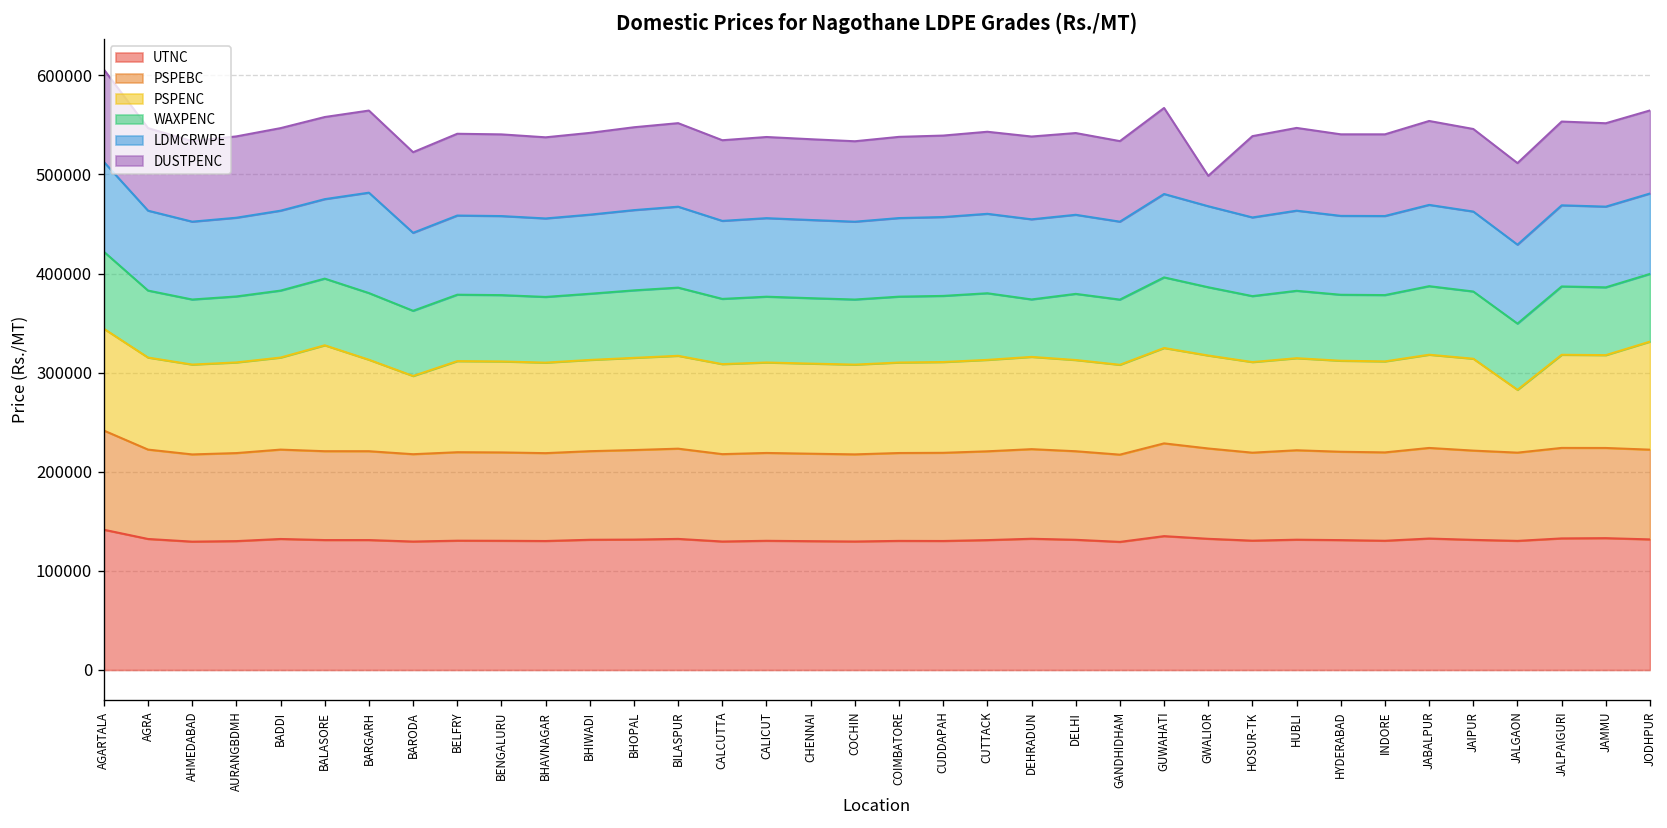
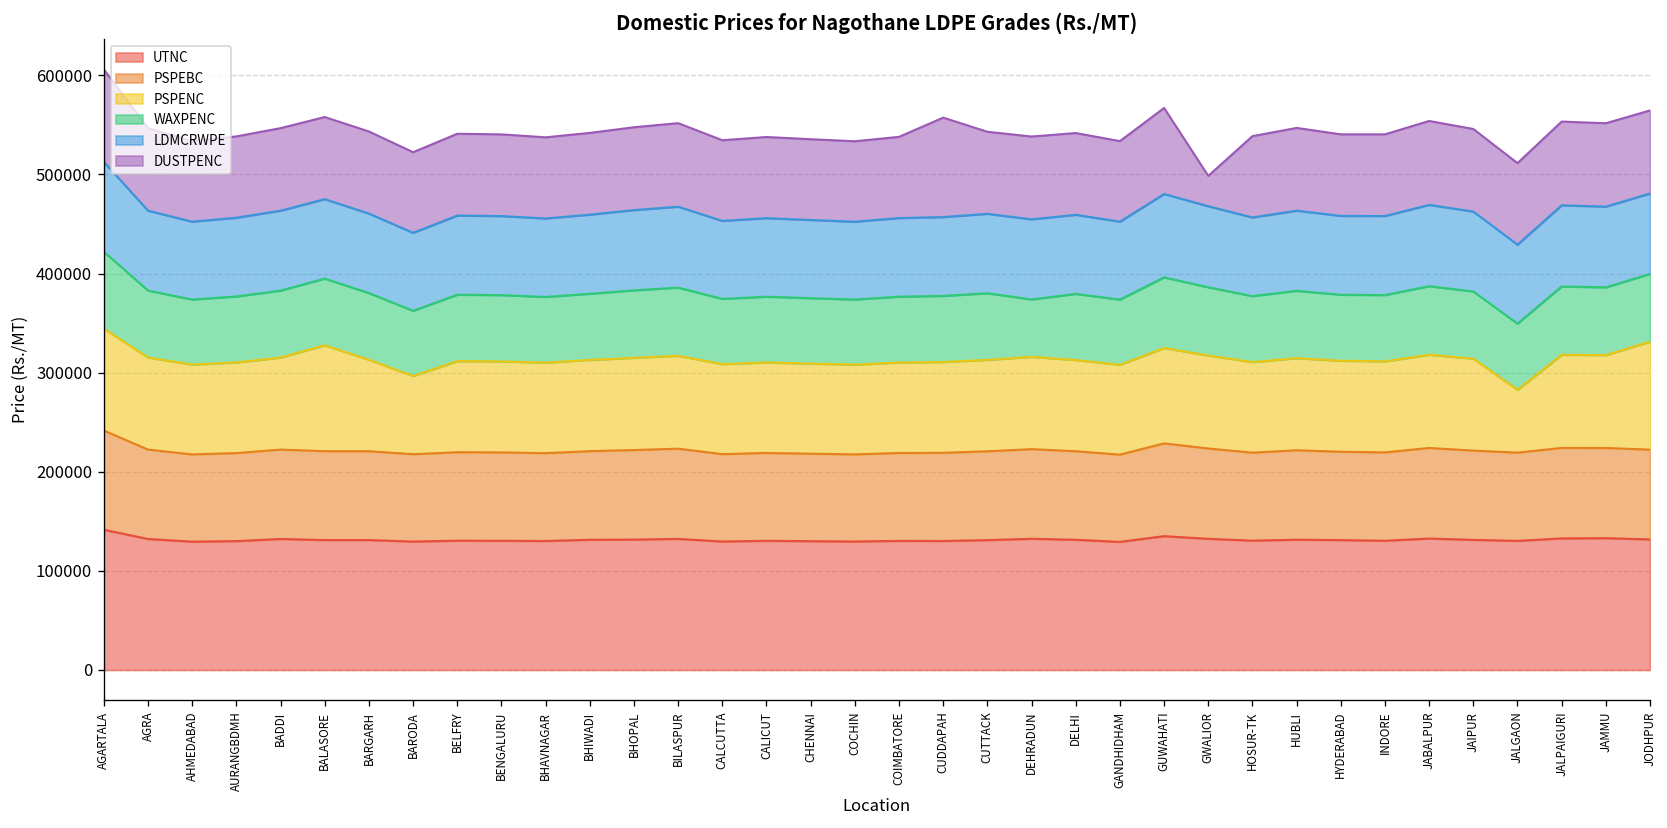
LDMCRWPE, BARGARH: 100000 -> 80000
DUSTPENC, CUDDAPAH: 80000 -> 100000
